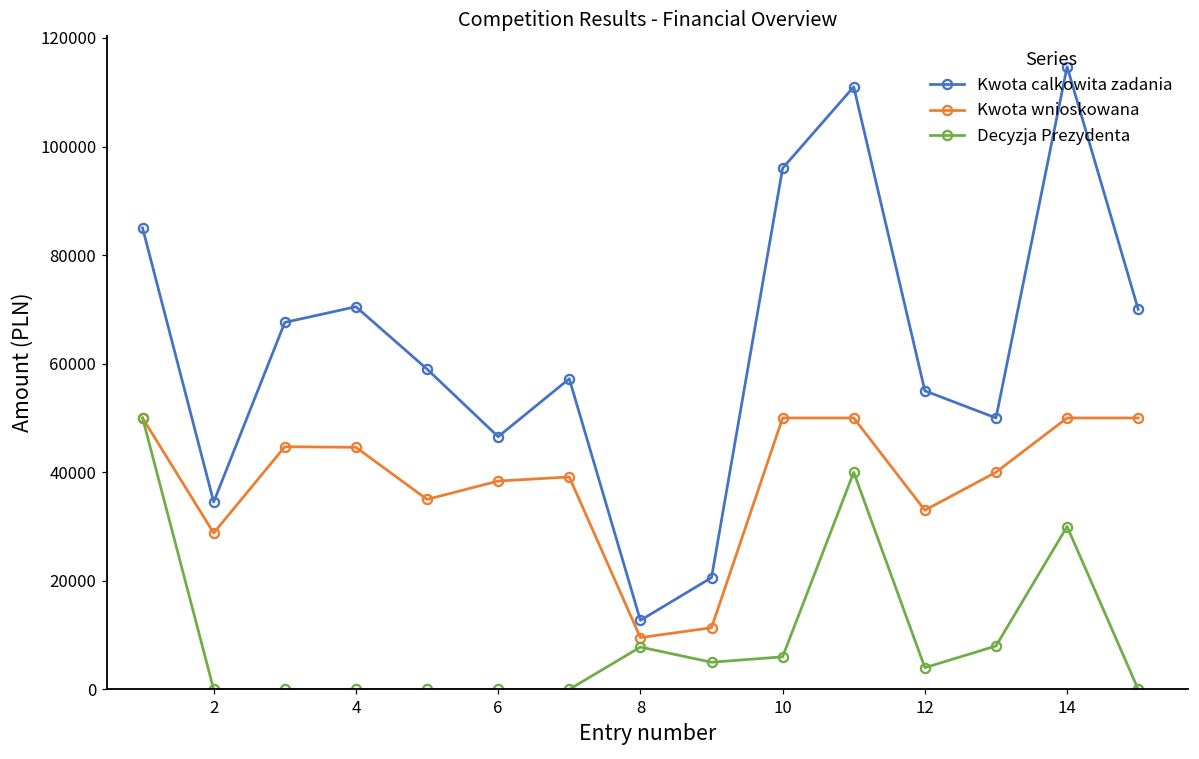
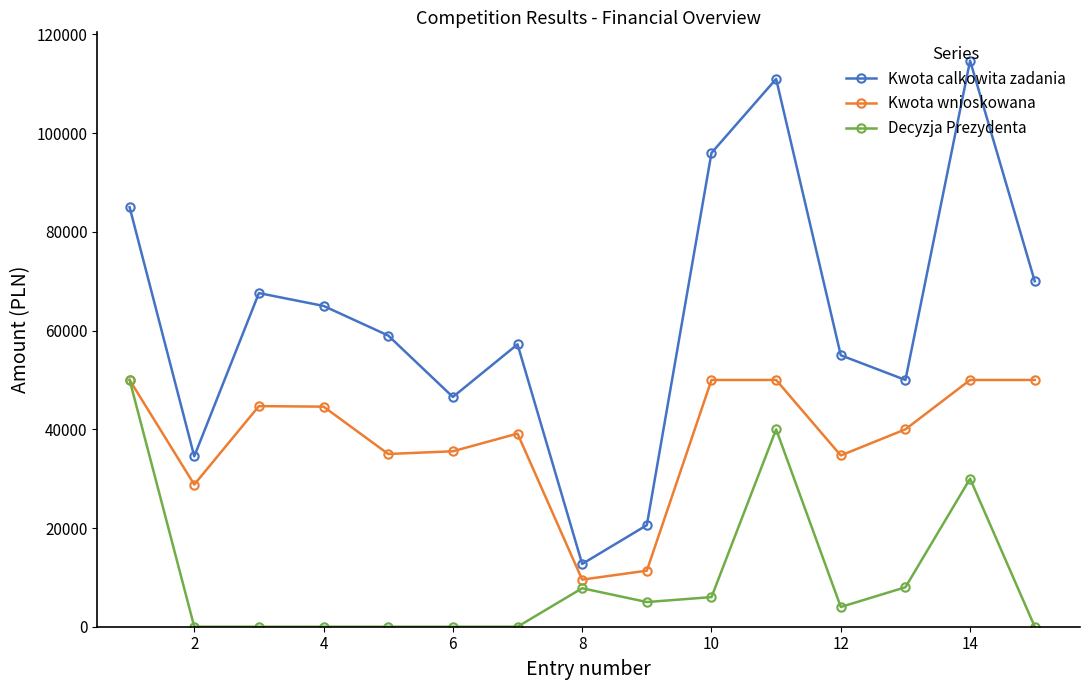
Kwota calkowita zadania, 4: 70000 -> 65000
Kwota wnioskowana, 6: 38000 -> 36000
Kwota wnioskowana, 12: 33000 -> 35000
